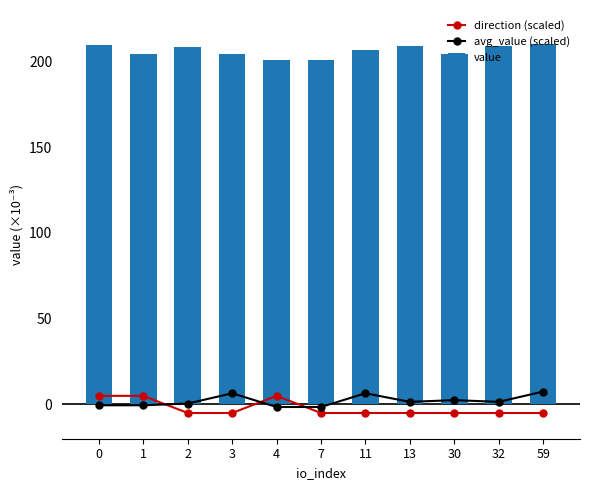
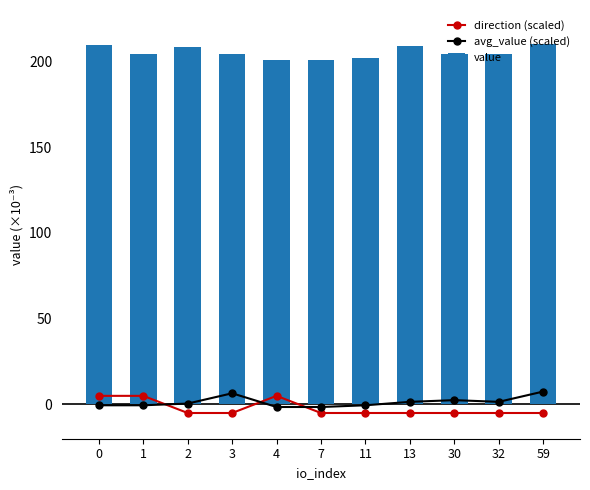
avg_value (scaled), 11: 7 -> -1
value, 11: 207 -> 202
value, 32: 209 -> 204
